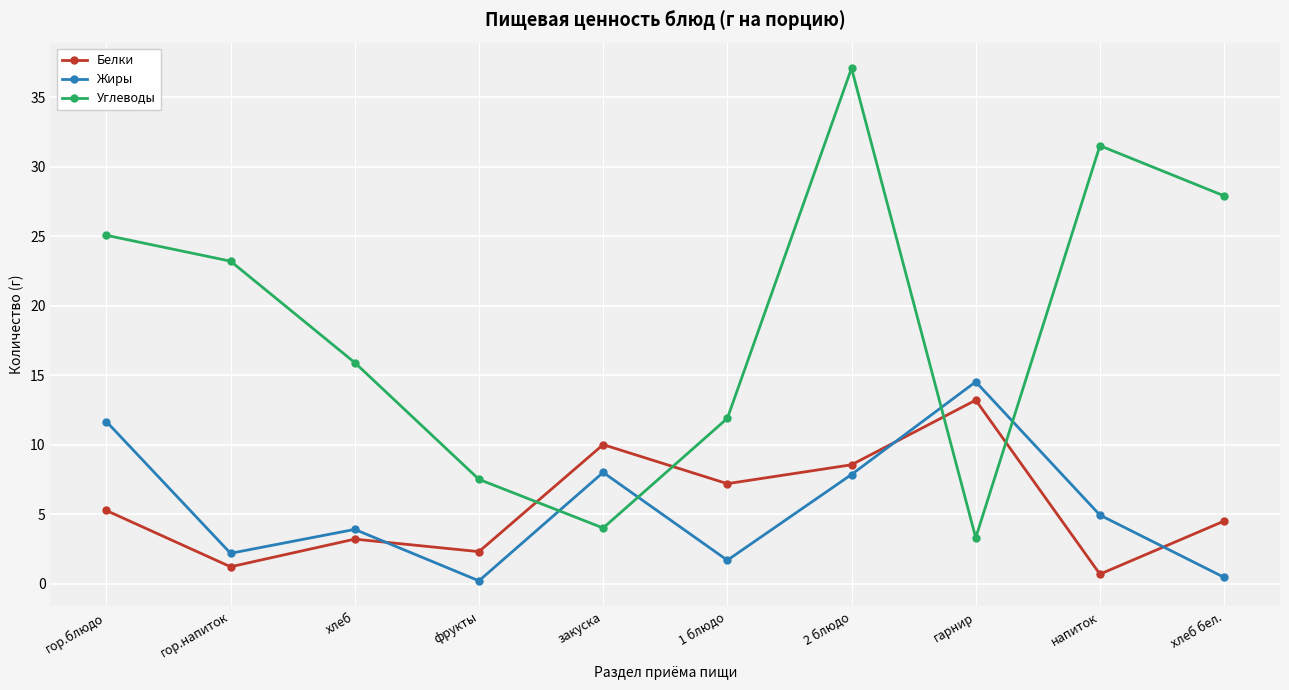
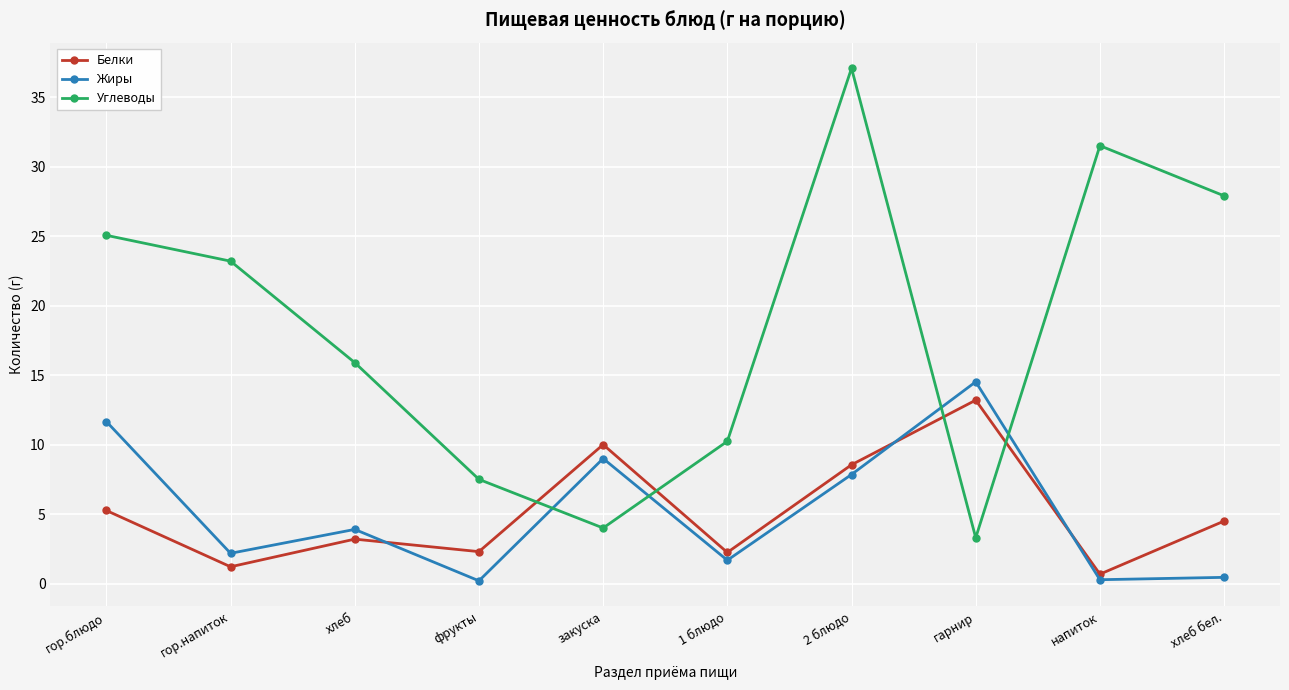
Жиры, закуска: 8 -> 9
Белки, 1 блюдо: 7.2 -> 2.2
Углеводы, 1 блюдо: 11.9 -> 10.2
Жиры, напиток: 4.9 -> 0.3
